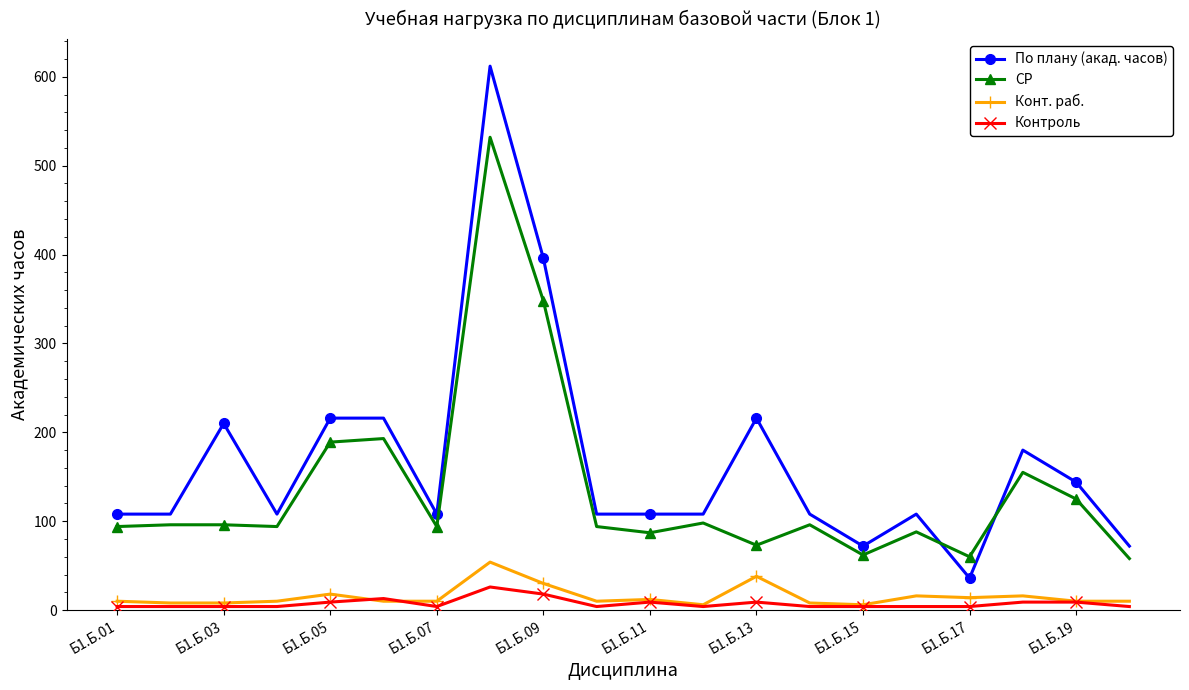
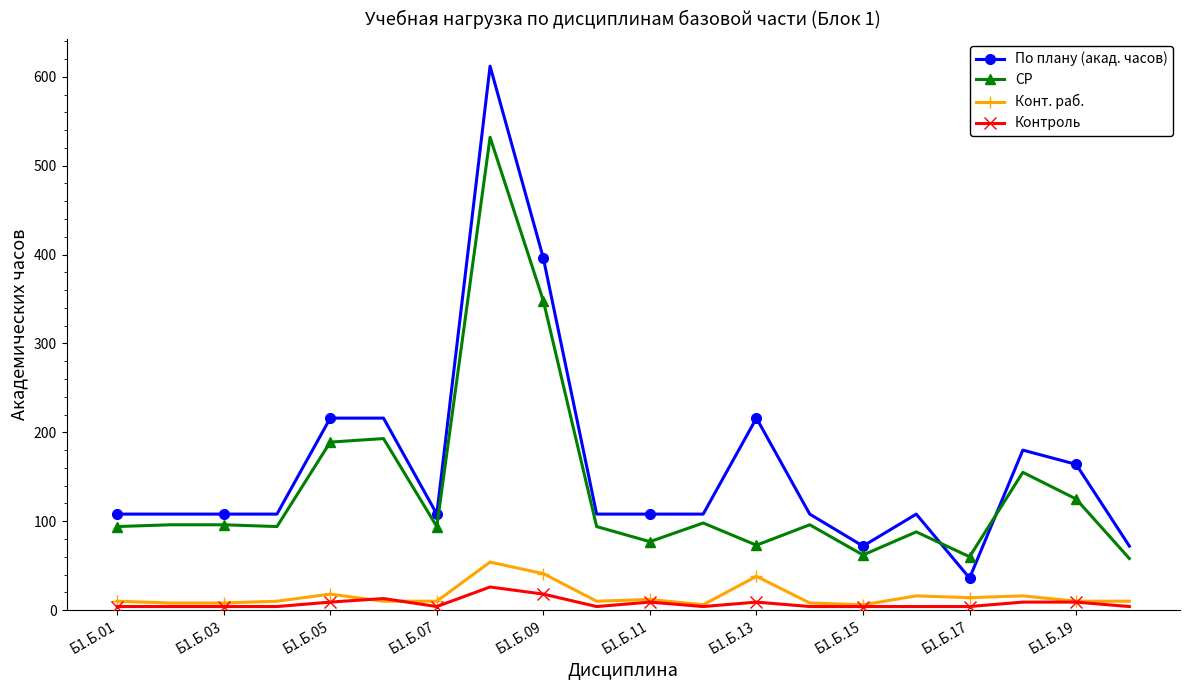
По плану (акад. часов), Б1.Б.03: 210 -> 110
Конт. раб., Б1.Б.09: 30 -> 40
СР, Б1.Б.11: 90 -> 80
По плану (акад. часов), Б1.Б.19: 140 -> 160
